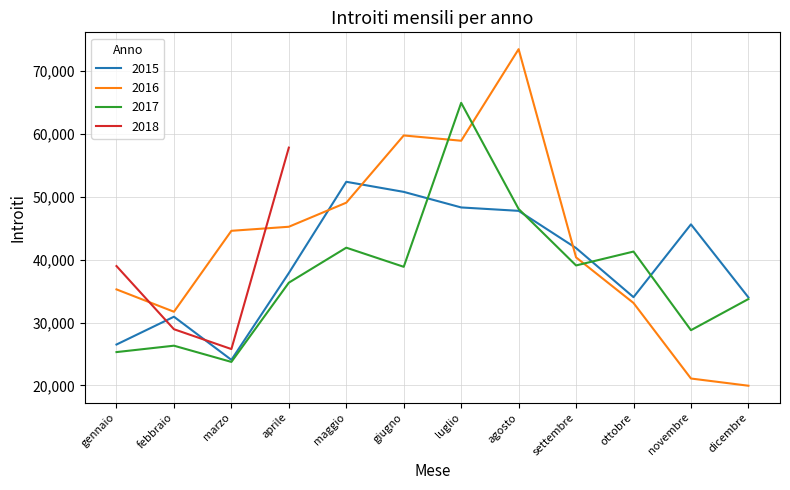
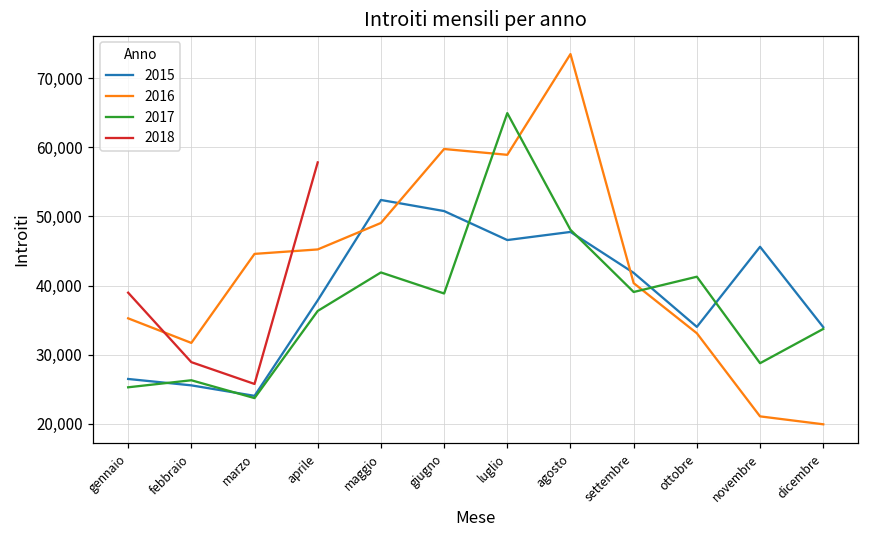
2015, febbraio: 31,000 -> 26,000
2015, luglio: 48,000 -> 47,000
